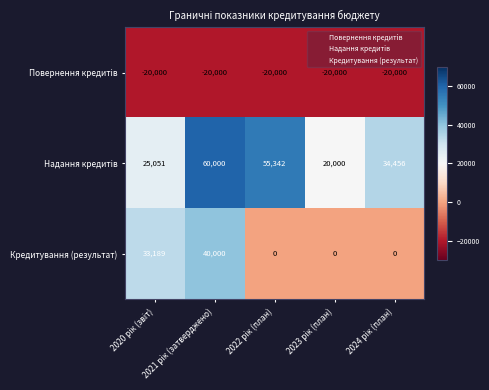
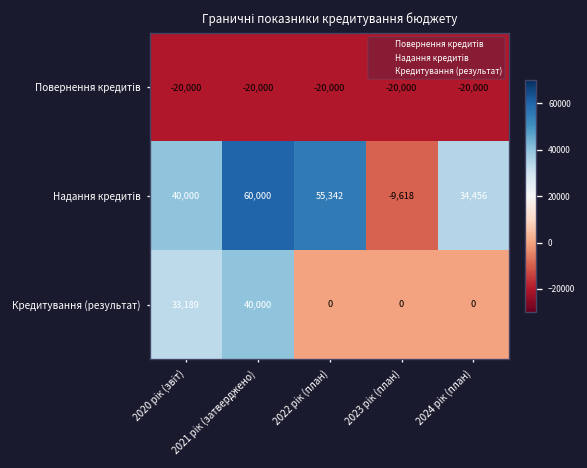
Надання кредитів, 2020 рік (звіт): 25,051 -> 40,000
Надання кредитів, 2023 рік (план): 20,000 -> -9,618
